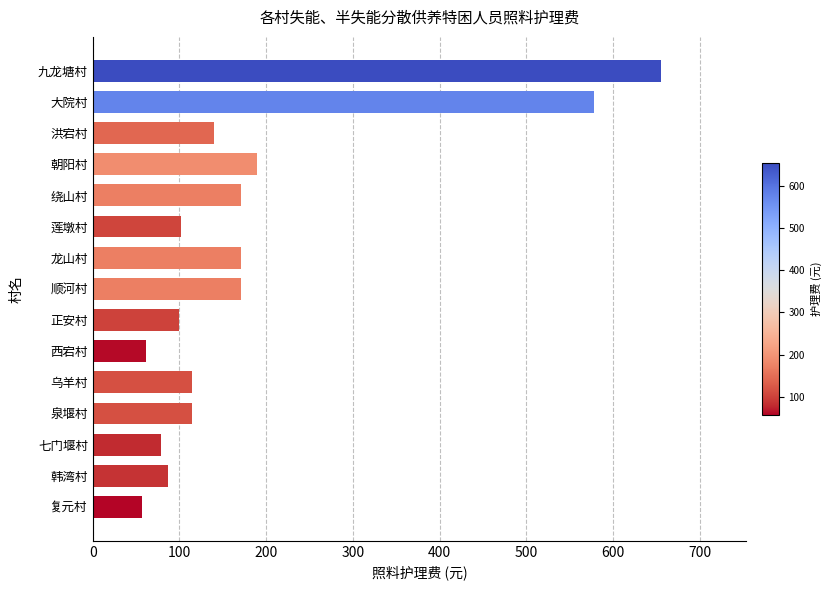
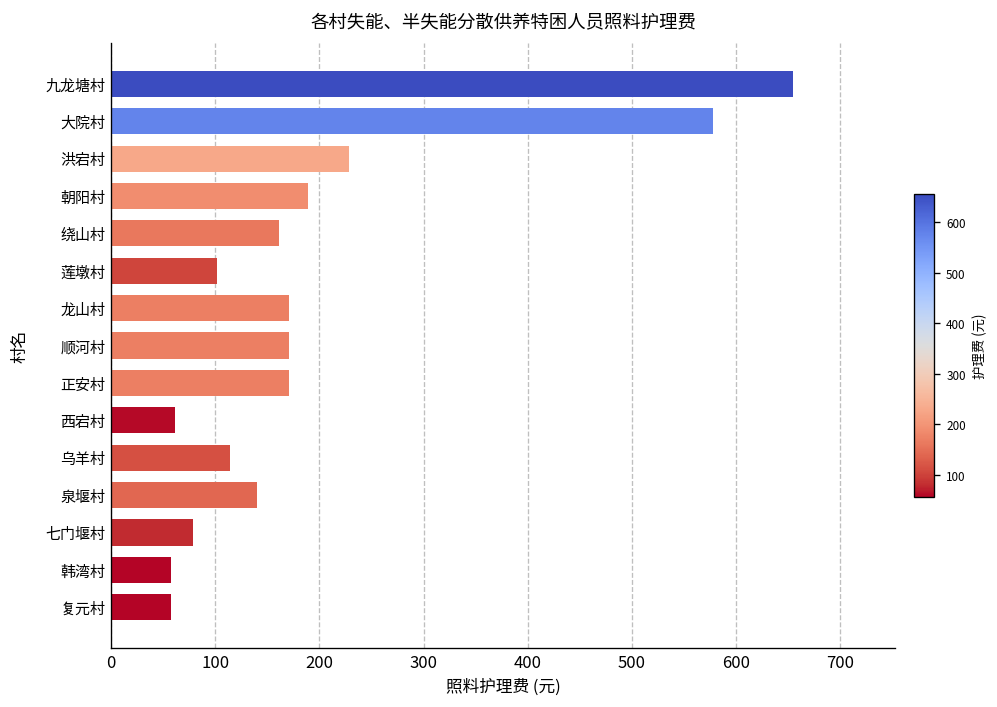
洪宕村: 140 -> 230
绕山村: 170 -> 160
正安村: 100 -> 170
泉堰村: 110 -> 140
韩湾村: 90 -> 60
